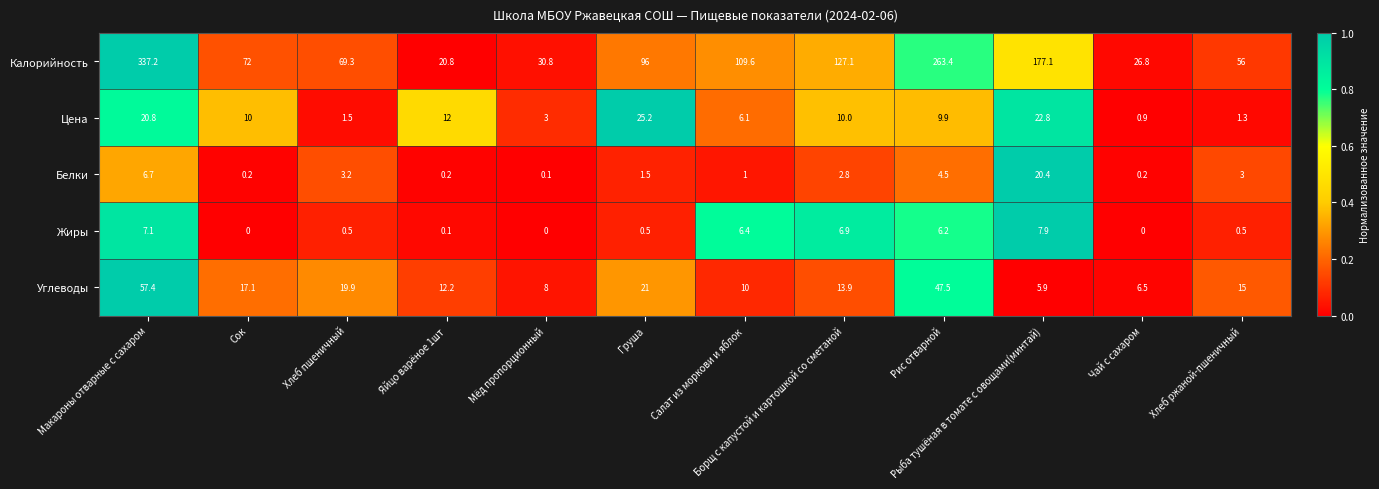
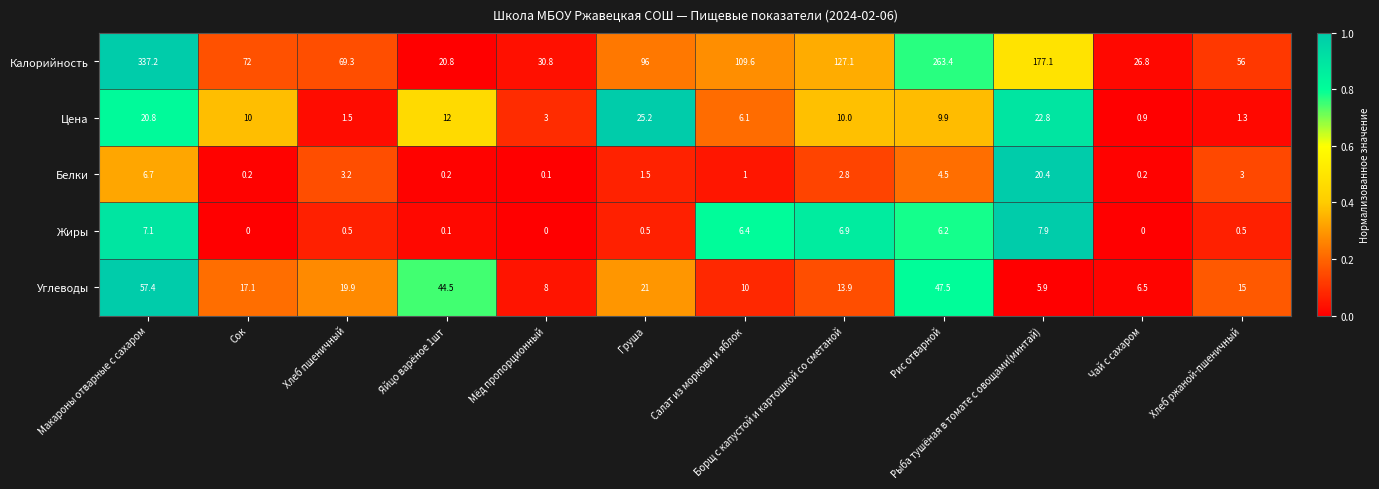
Углеводы, Яйцо варёное 1шт: 12.2 -> 44.5
